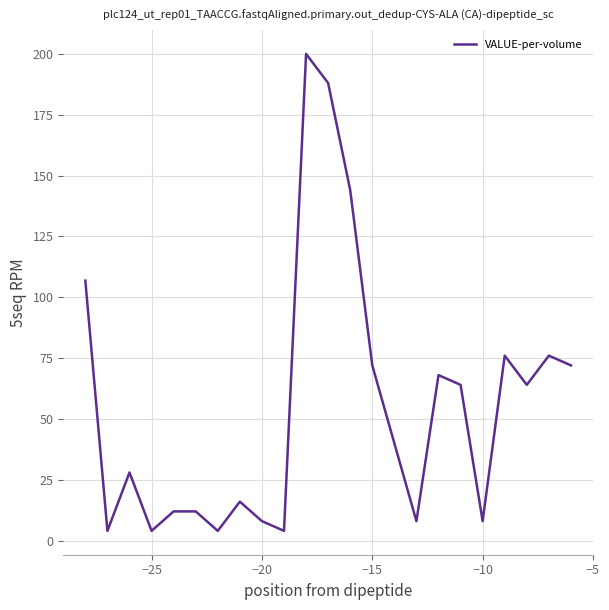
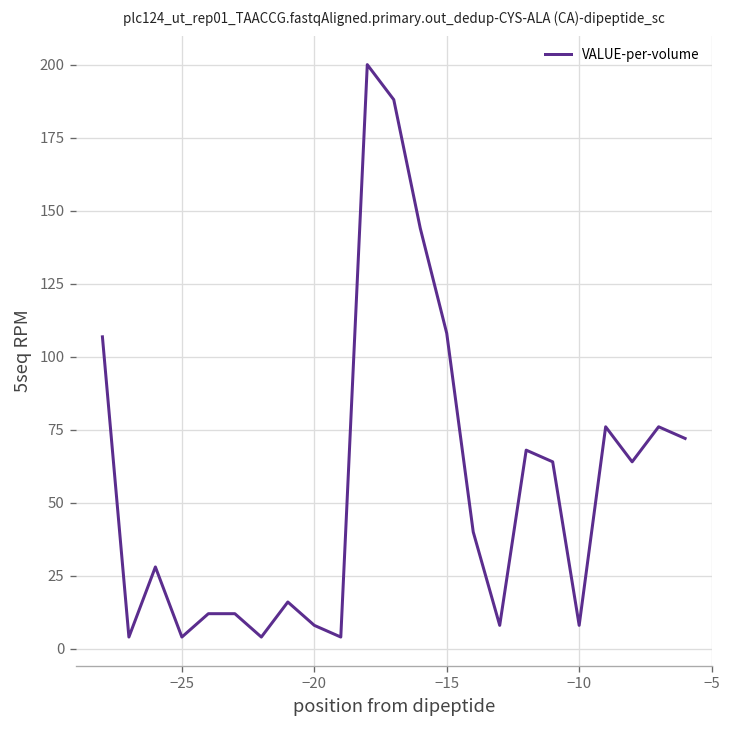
−15: 72 -> 108
